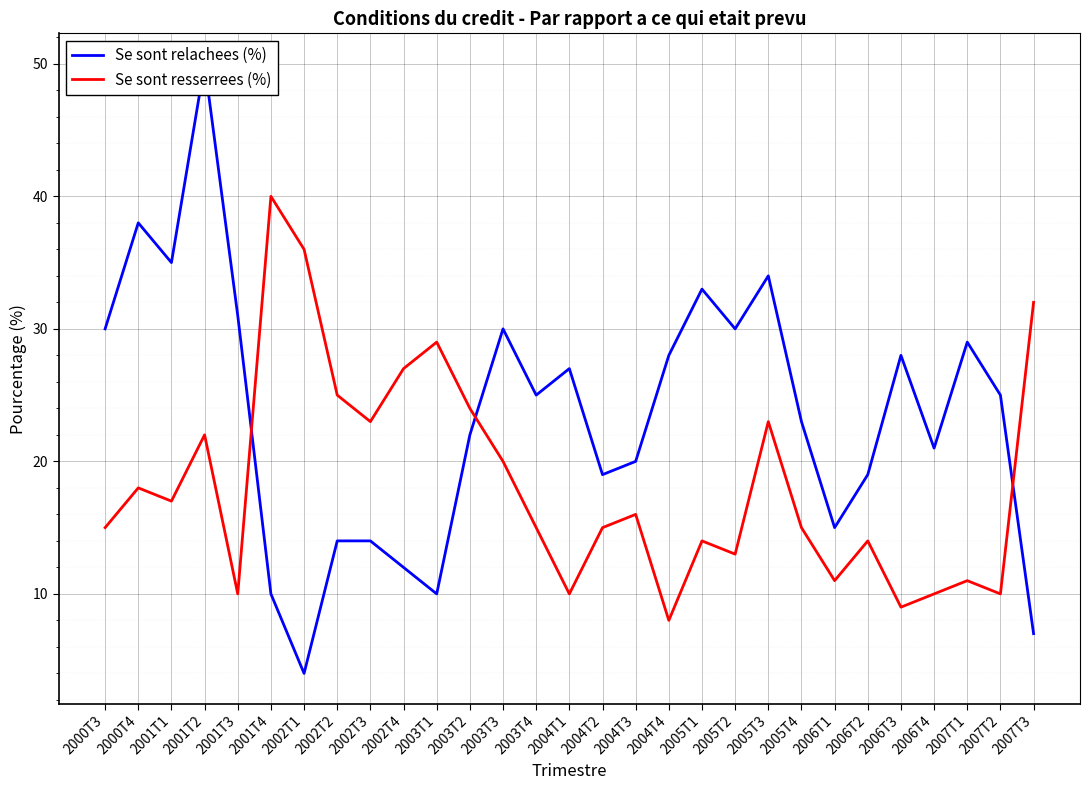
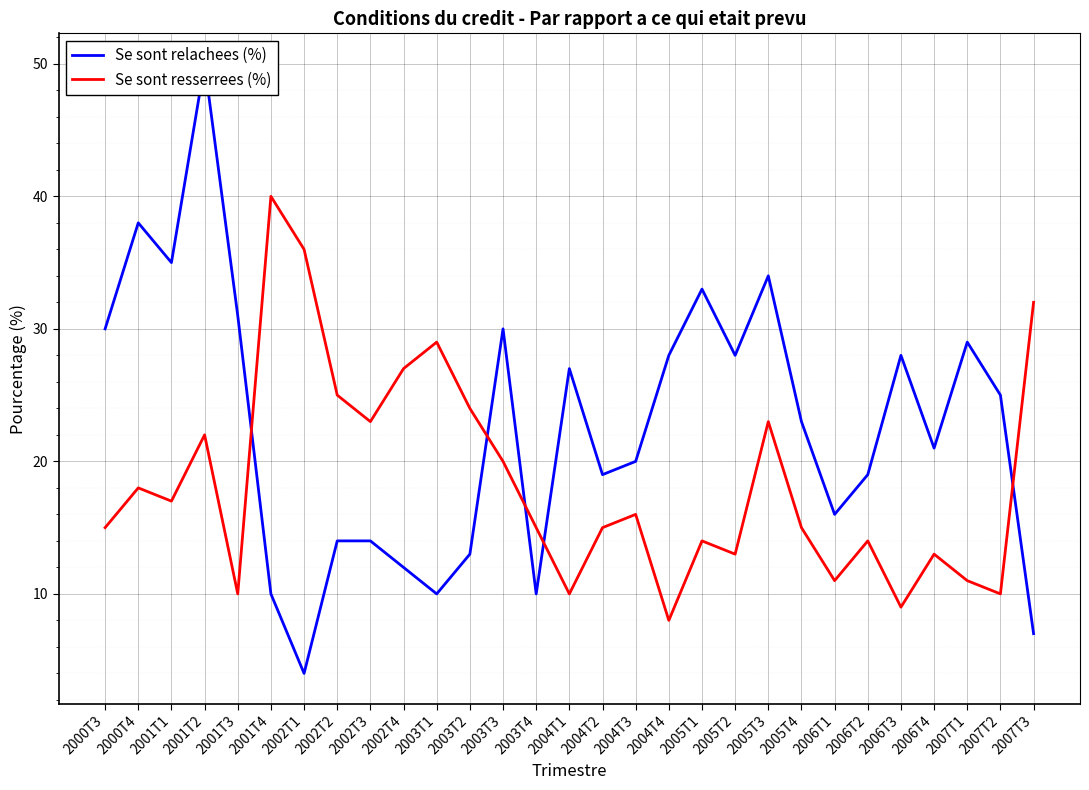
Se sont relachees (%), 2003T2: 22 -> 13
Se sont relachees (%), 2003T4: 25 -> 10
Se sont relachees (%), 2005T2: 30 -> 28
Se sont relachees (%), 2006T1: 15 -> 16
Se sont resserrees (%), 2006T4: 10 -> 13
